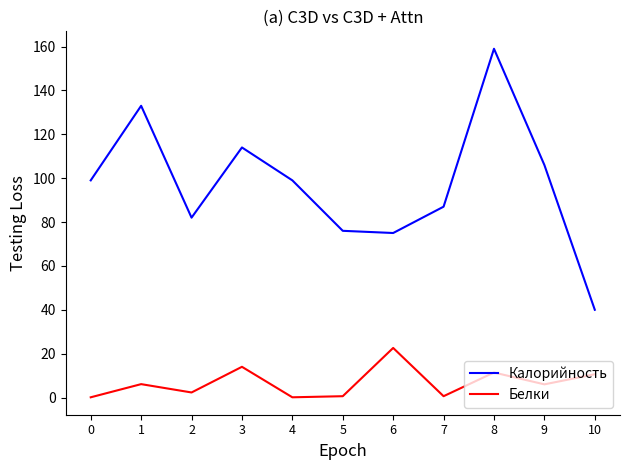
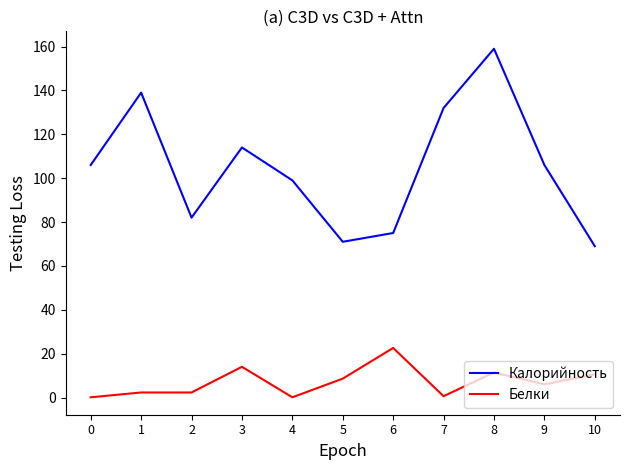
Калорийность, 0: 99 -> 106
Калорийность, 1: 133 -> 139
Белки, 1: 6 -> 2
Калорийность, 5: 76 -> 71
Белки, 5: 1 -> 9
Калорийность, 7: 87 -> 132
Калорийность, 10: 40 -> 69
